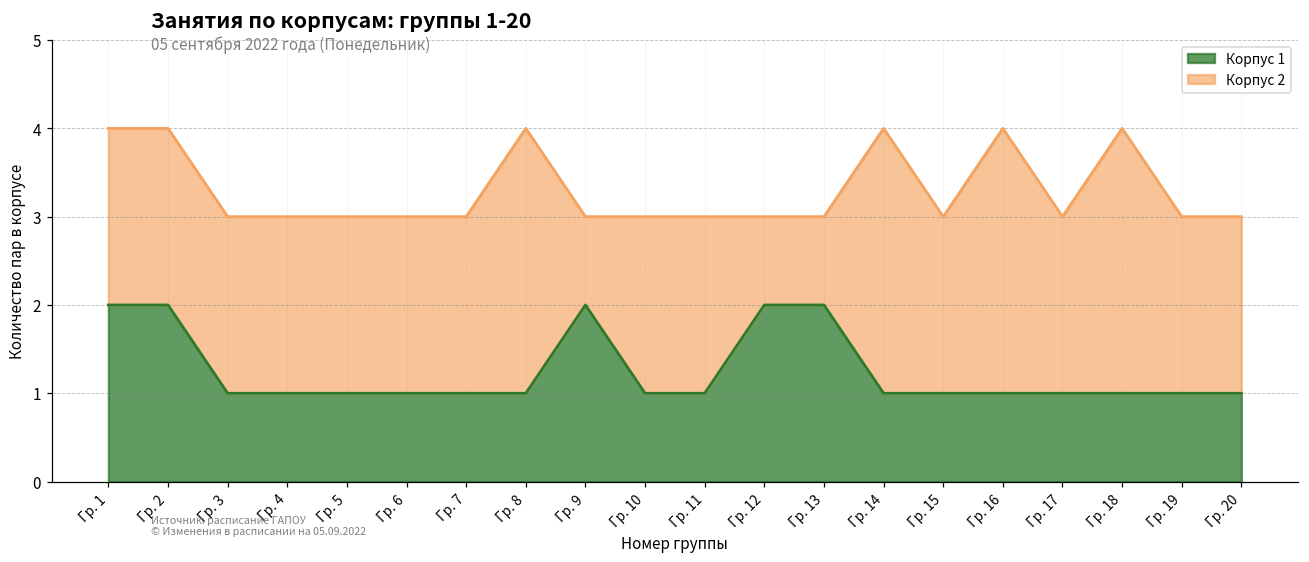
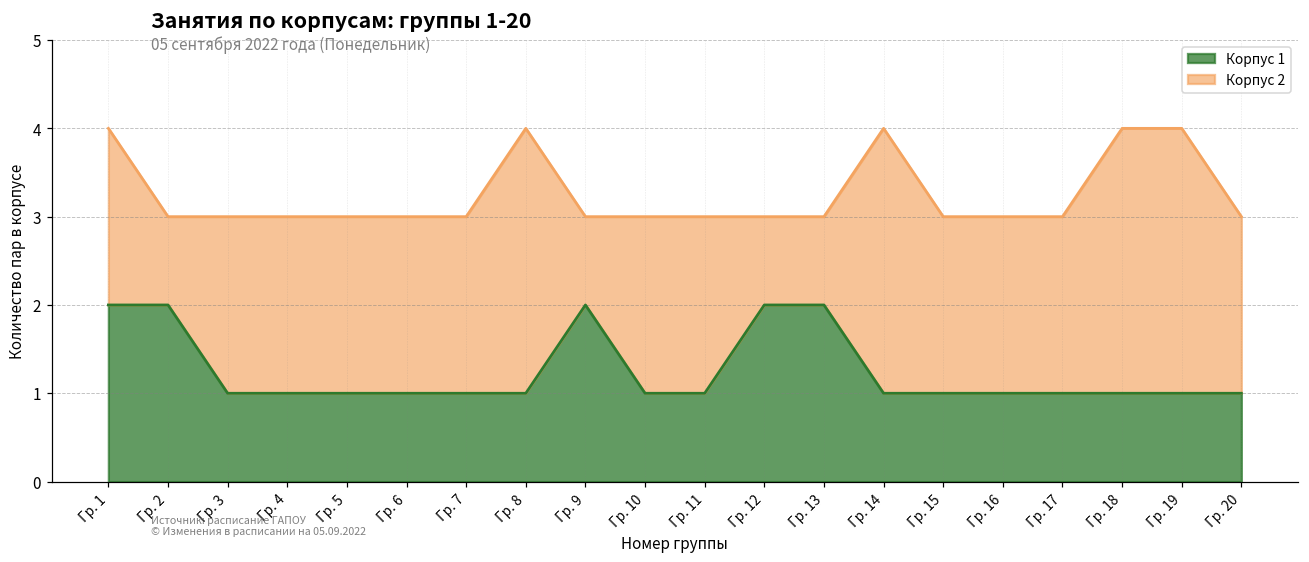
Корпус 2, Гр. 2: 2 -> 1
Корпус 2, Гр. 16: 3 -> 2
Корпус 2, Гр. 19: 2 -> 3
